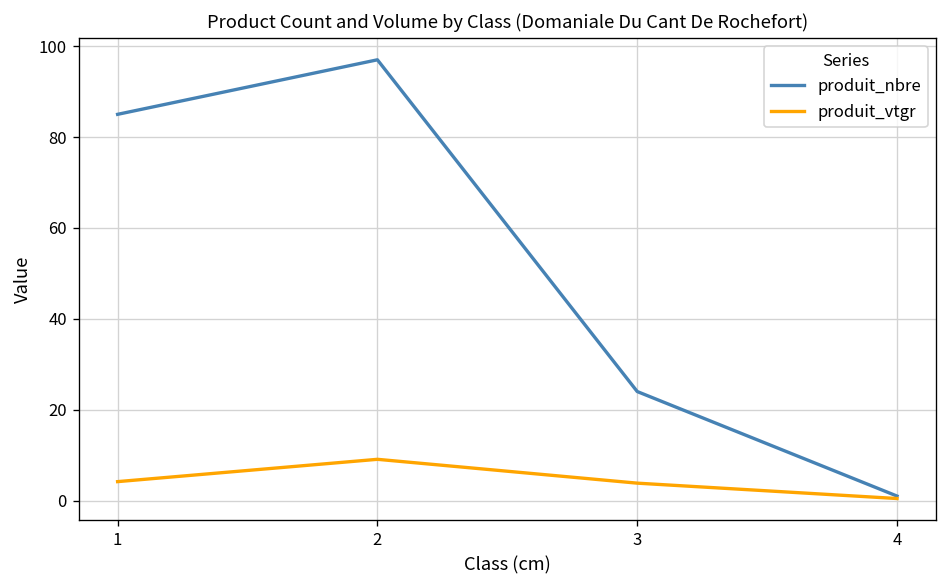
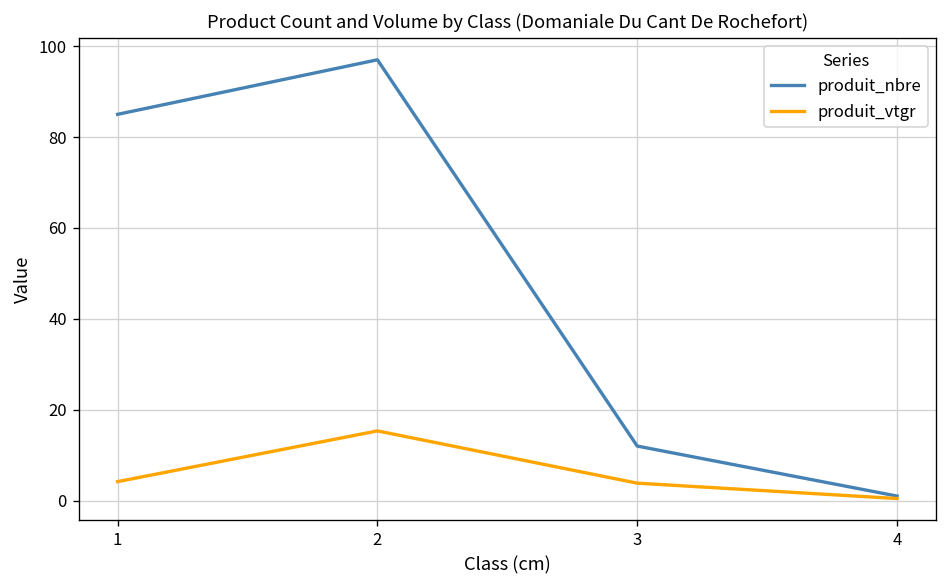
produit_vtgr, 2: 9 -> 15
produit_nbre, 3: 24 -> 12
